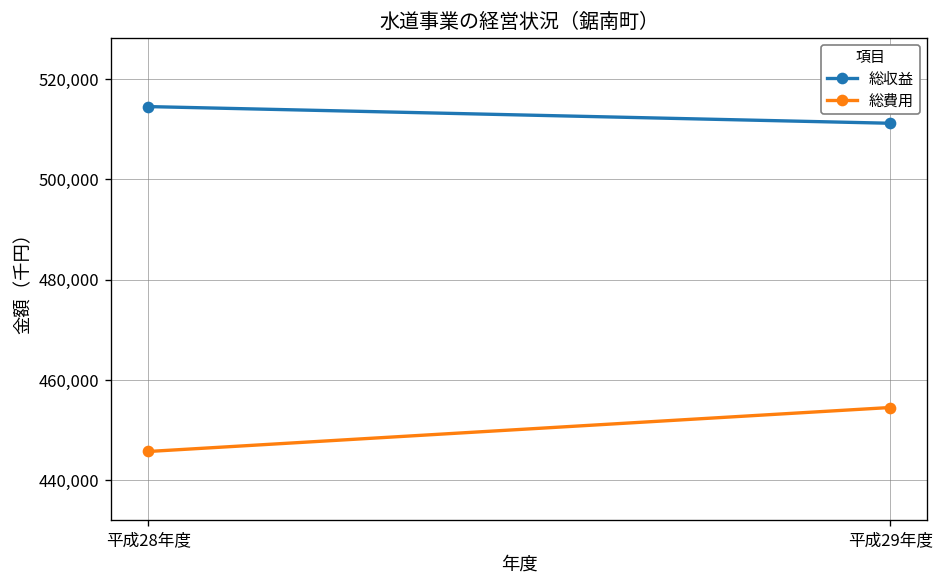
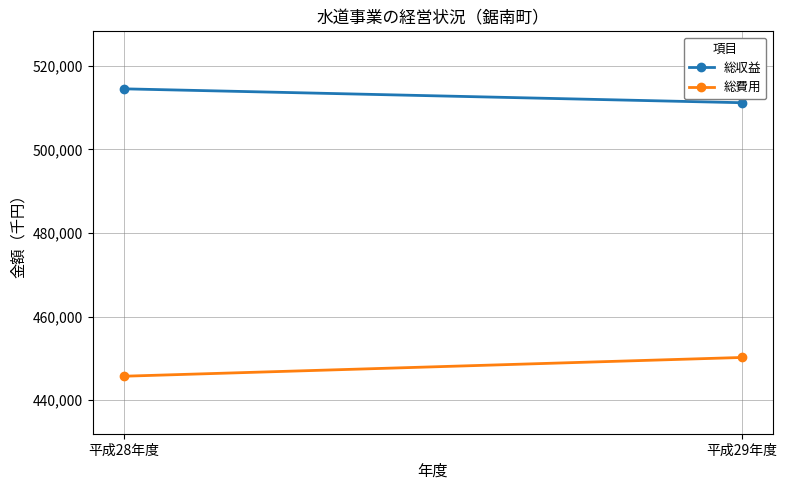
総費用, 平成29年度: 455,000 -> 450,000
